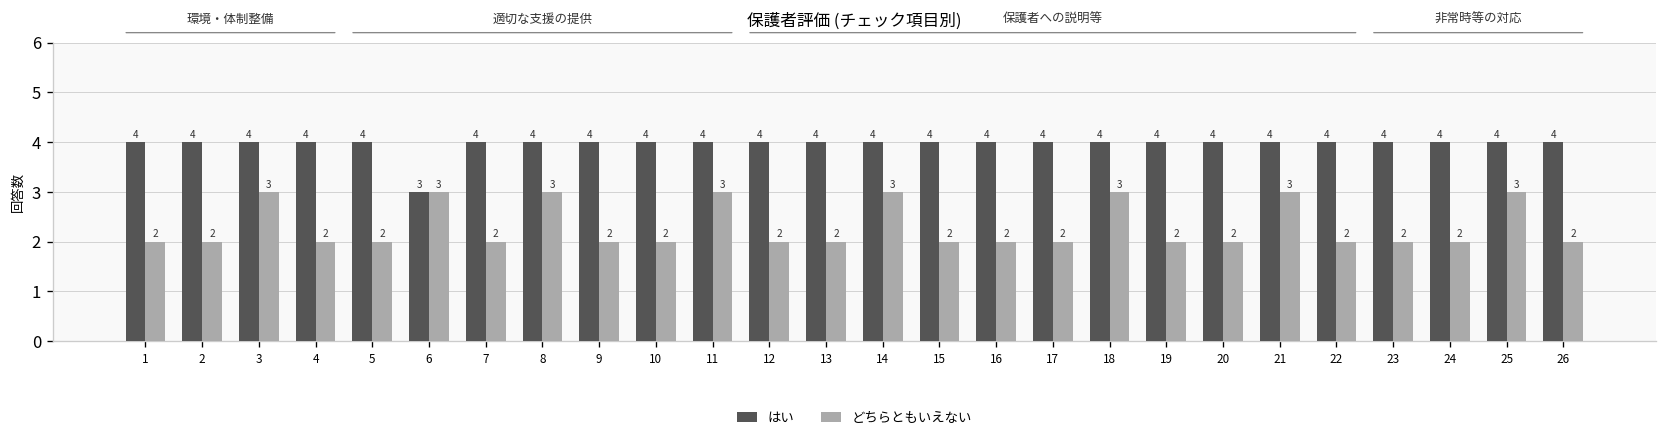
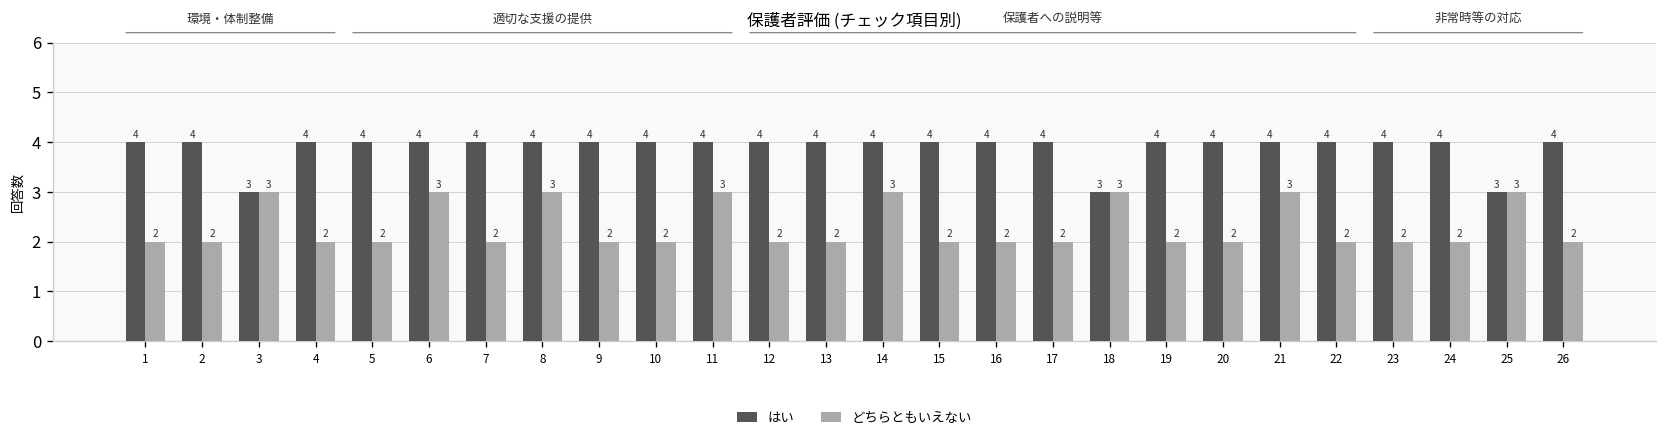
はい, 3: 4 -> 3
はい, 6: 3 -> 4
はい, 18: 4 -> 3
はい, 25: 4 -> 3
